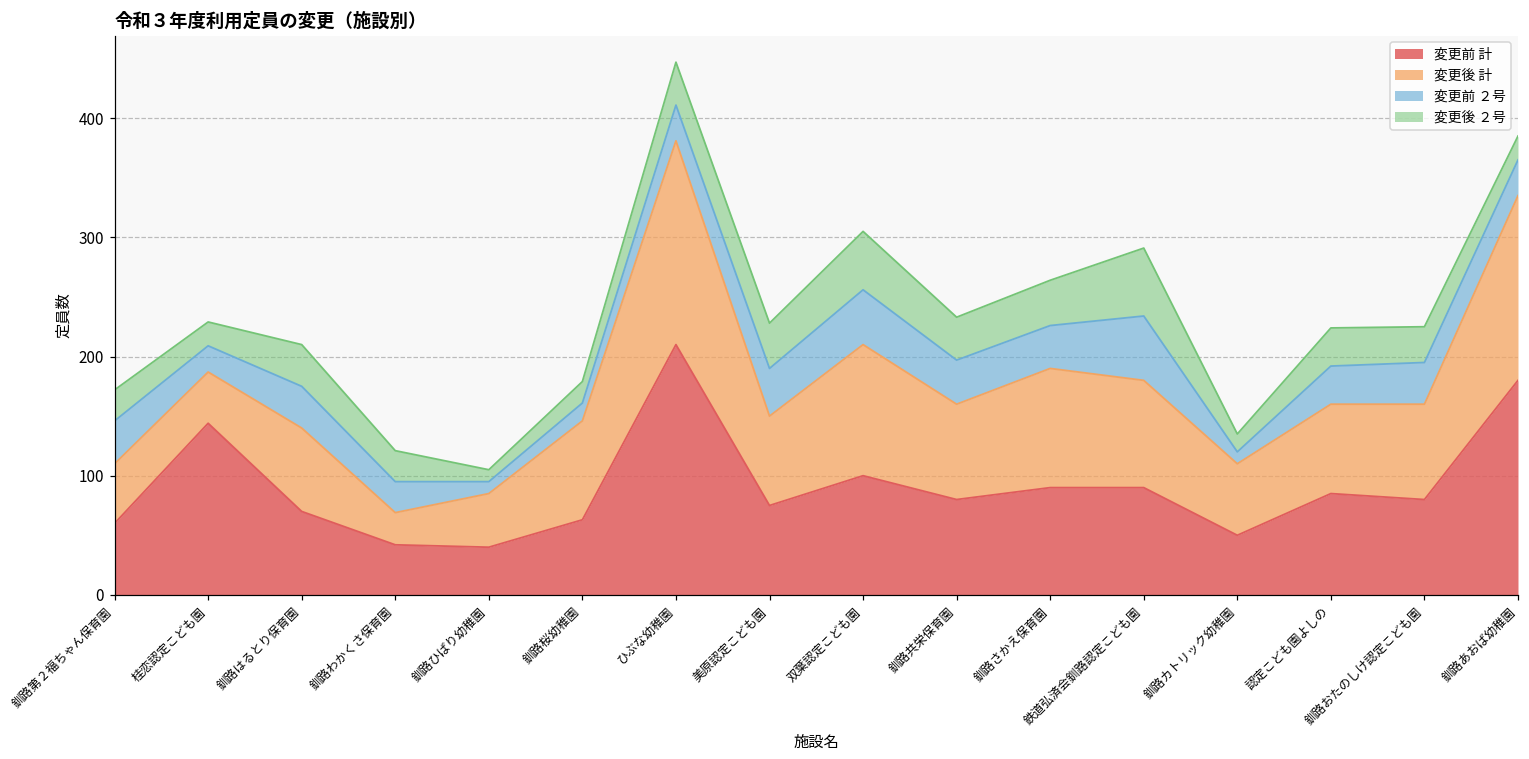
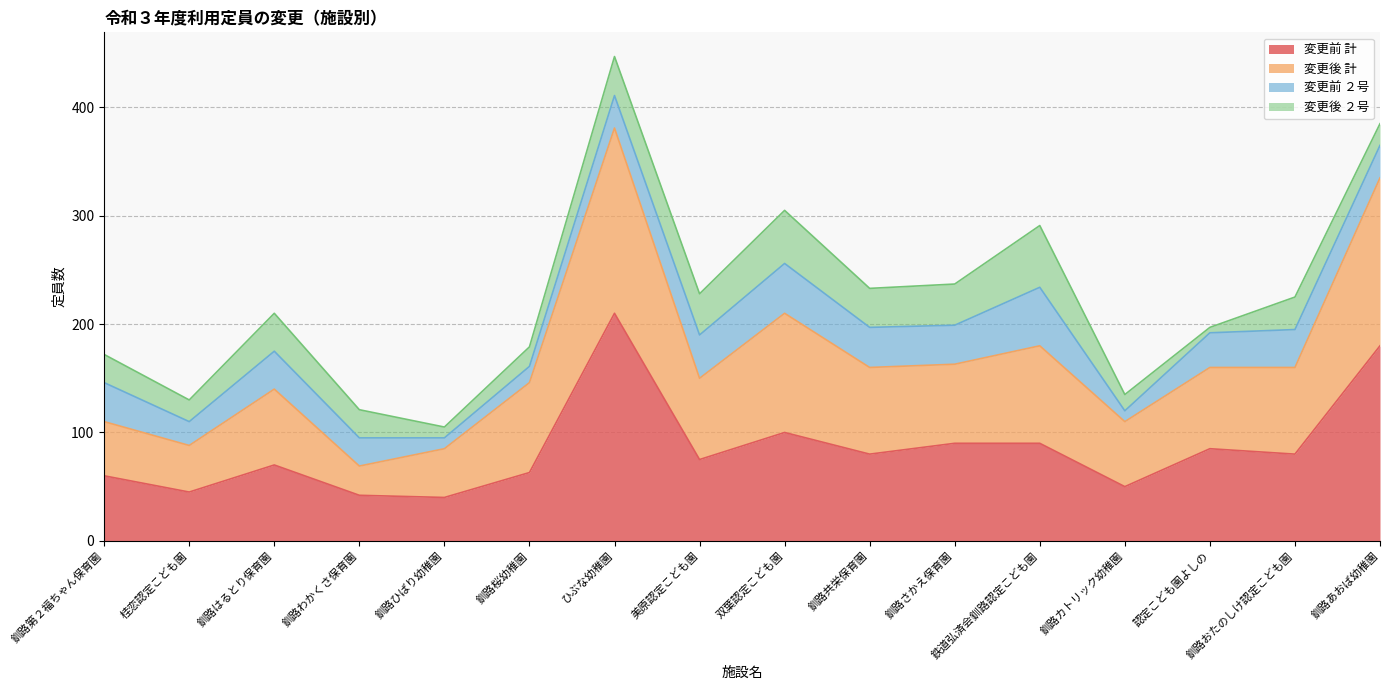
変更前 計, 桂恋認定こども園: 144 -> 45
変更後 計, 釧路さかえ保育園: 100 -> 73
変更後 ２号, 認定こども園よしの: 32 -> 5
